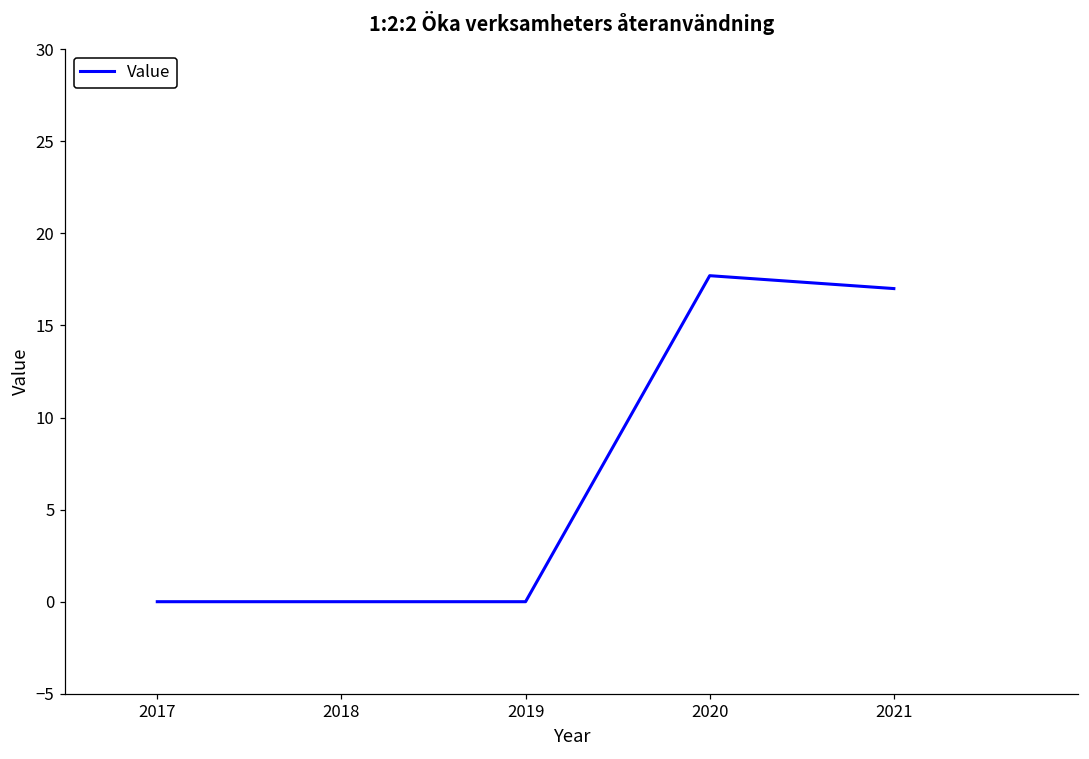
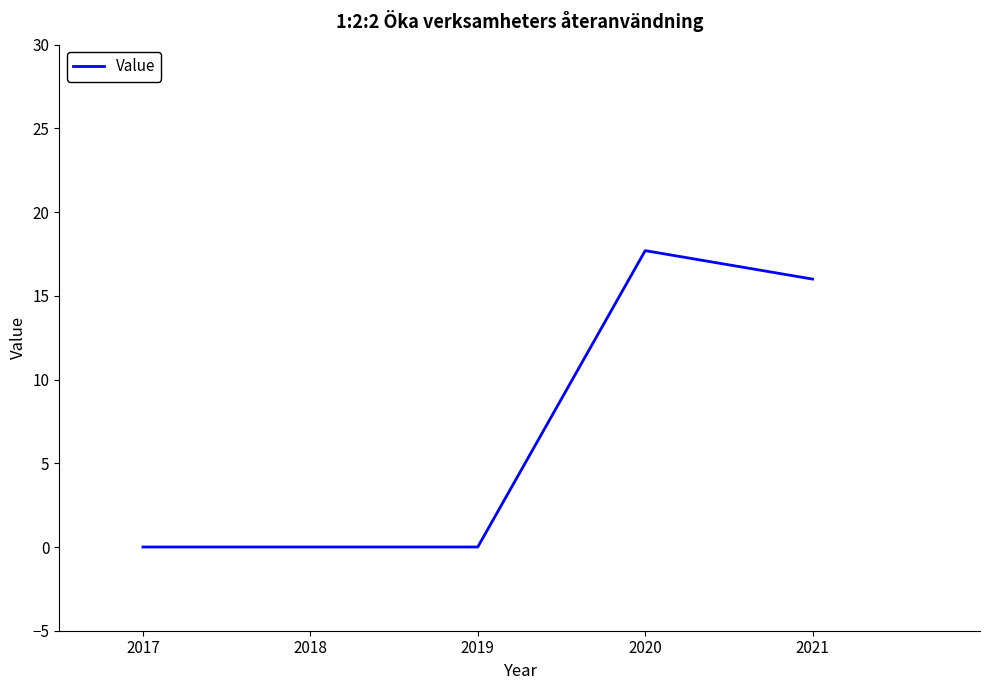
2021: 17 -> 16
